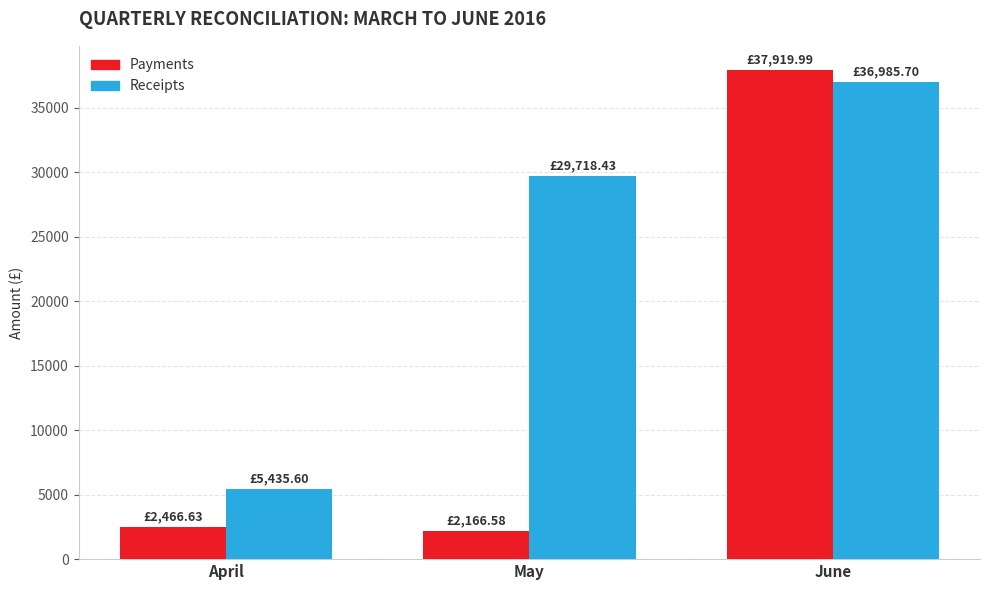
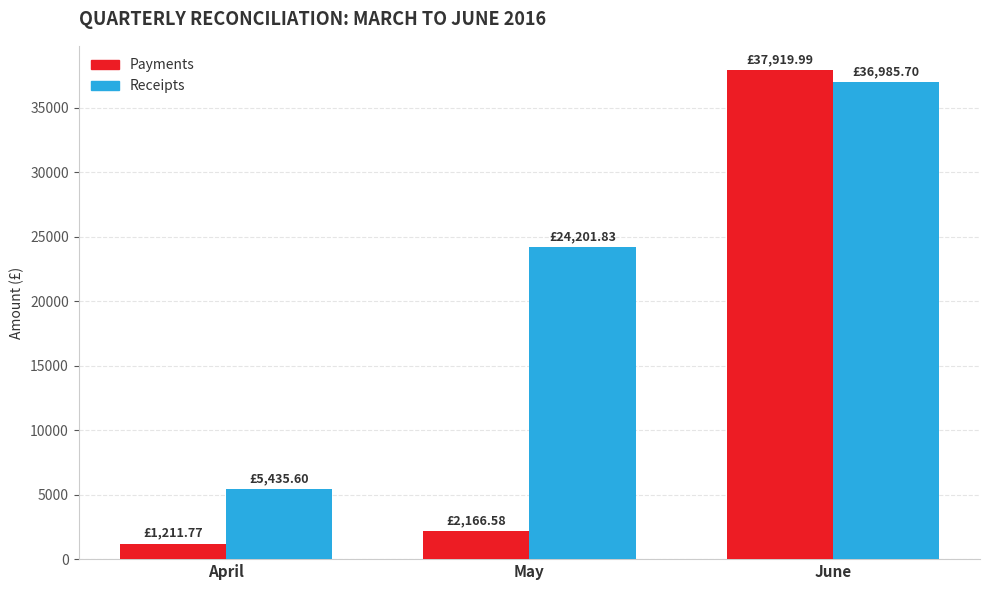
Payments, April: £2,466.63 -> £1,211.77
Receipts, May: £29,718.43 -> £24,201.83
